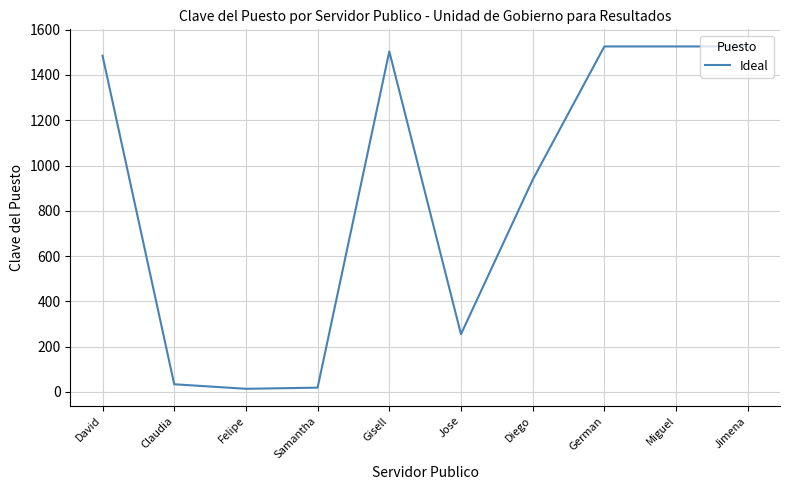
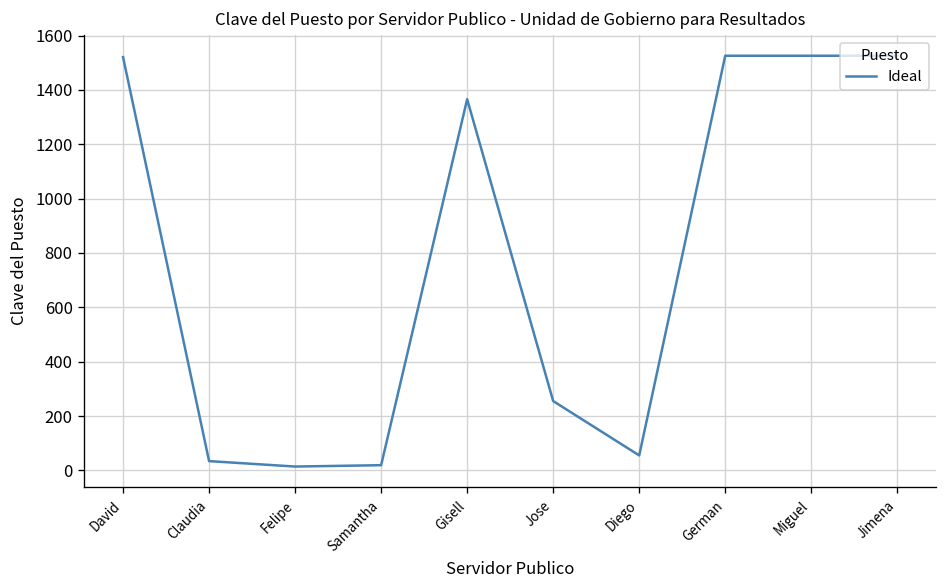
David: 1490 -> 1520
Gisell: 1500 -> 1370
Diego: 940 -> 60
